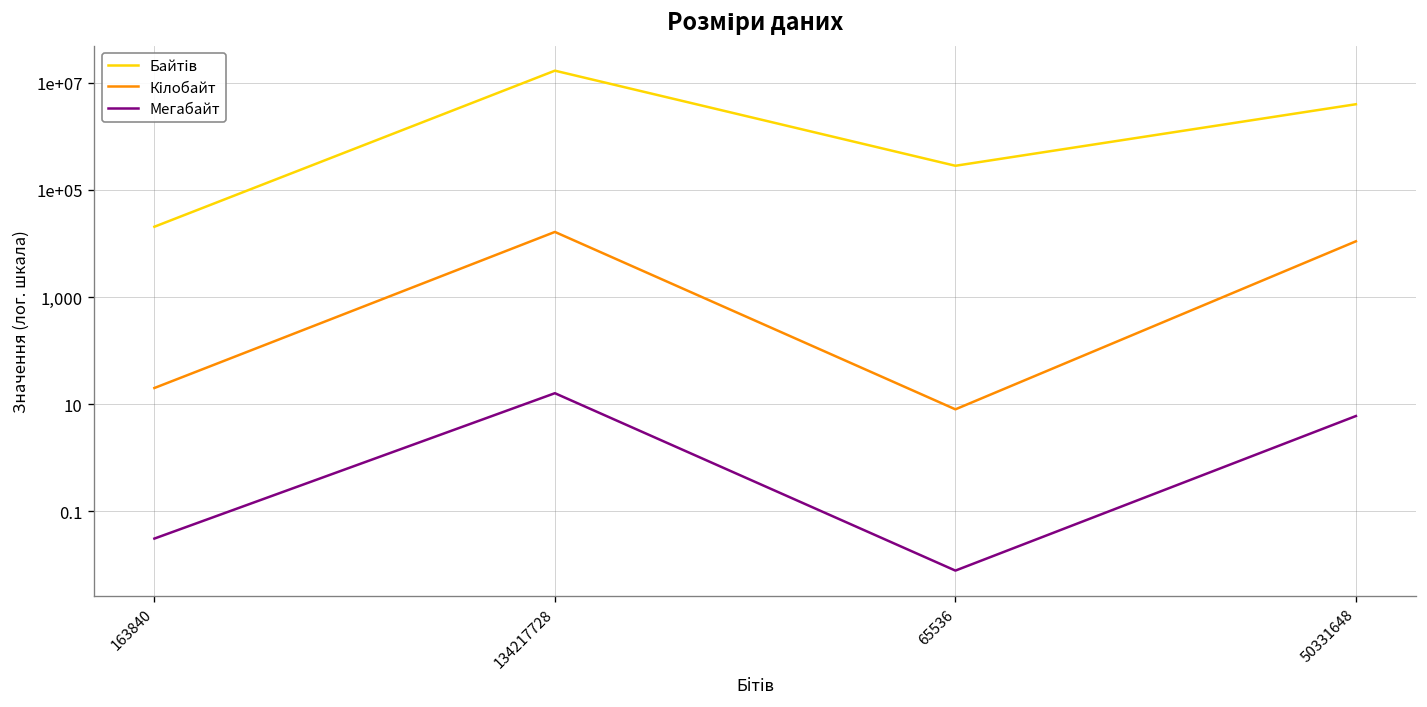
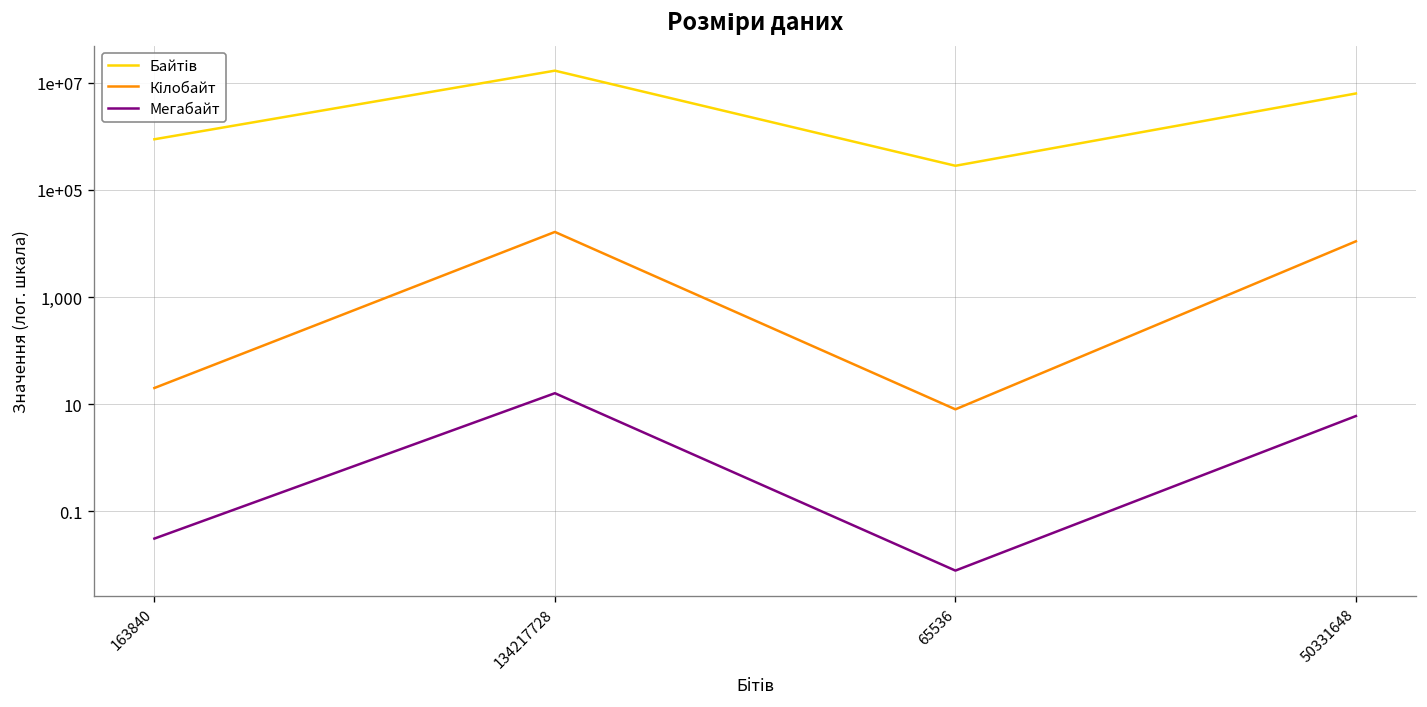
Байтiв, 163840: 20,000 -> 900,000
Байтiв, 50331648: 4,000,000 -> 6,000,000
